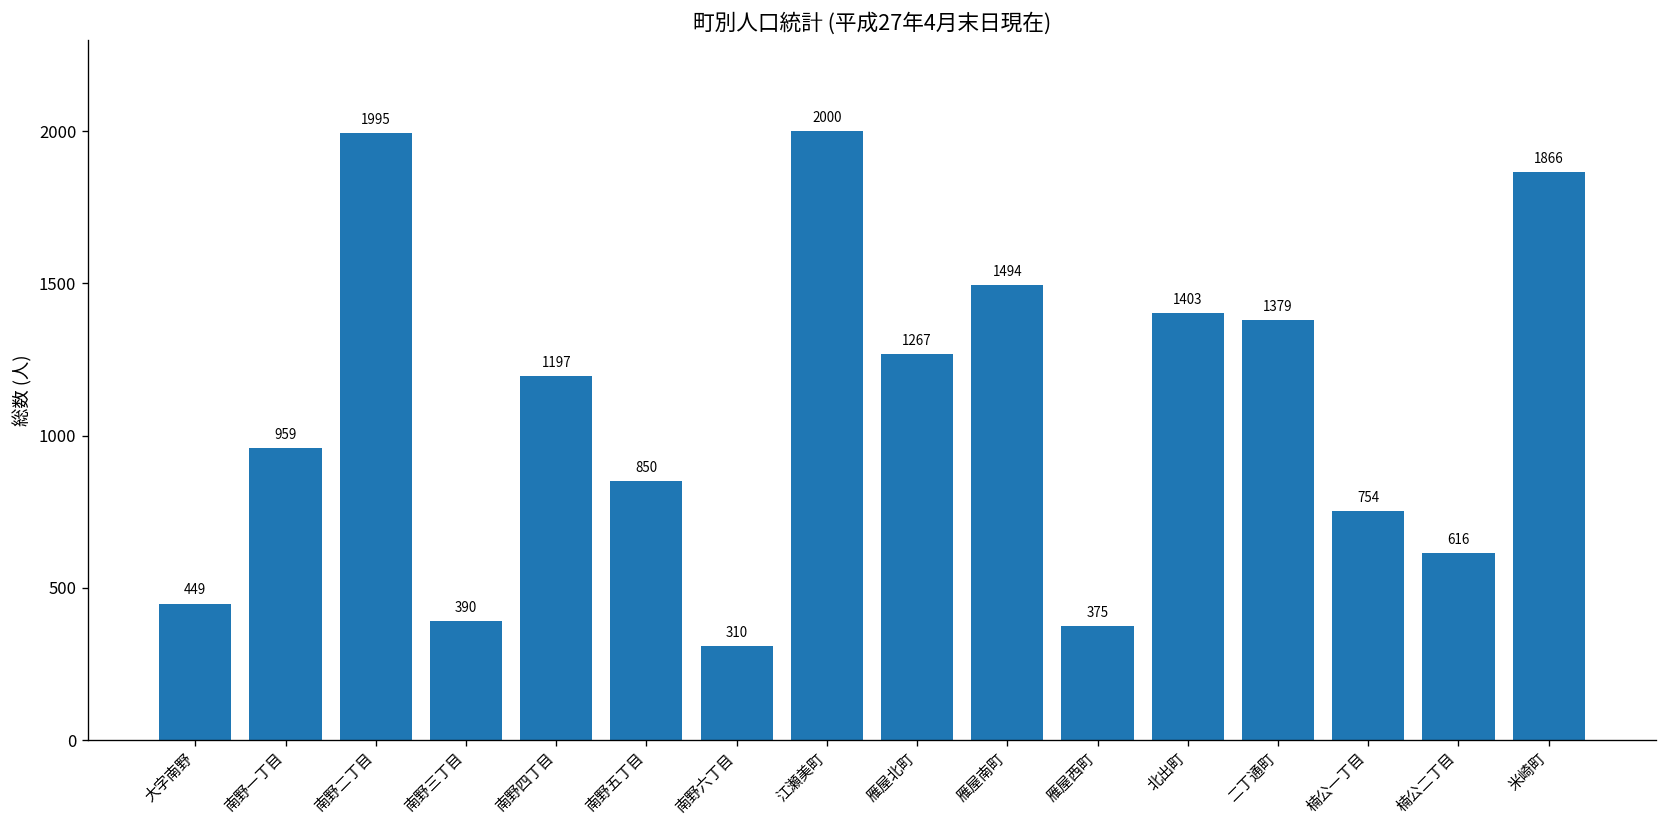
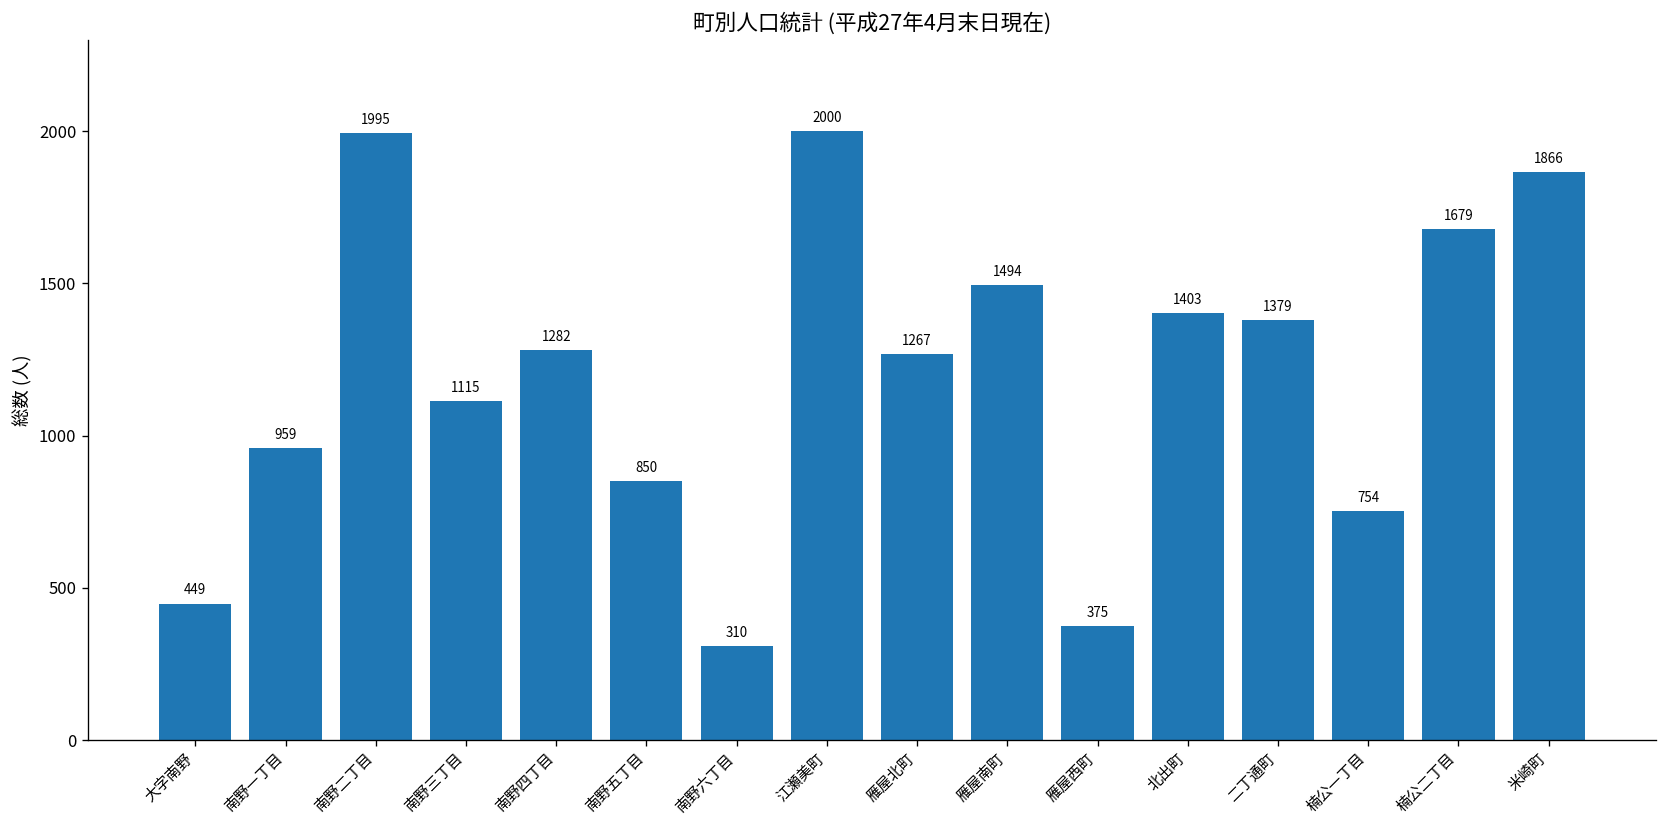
南野三丁目: 390 -> 1115
南野四丁目: 1197 -> 1282
楠公二丁目: 616 -> 1679
